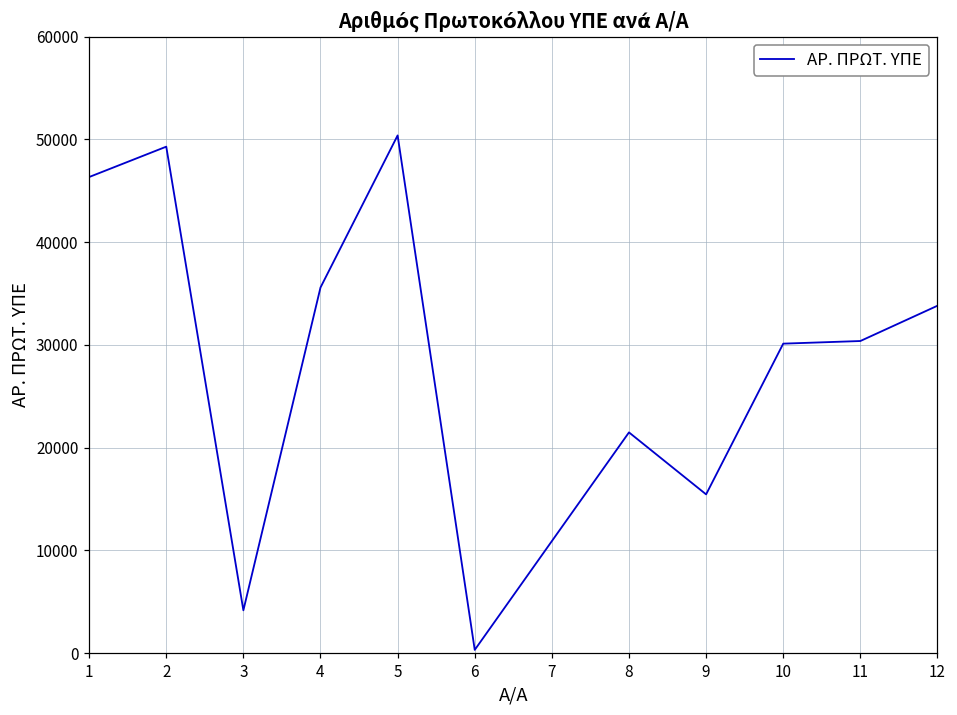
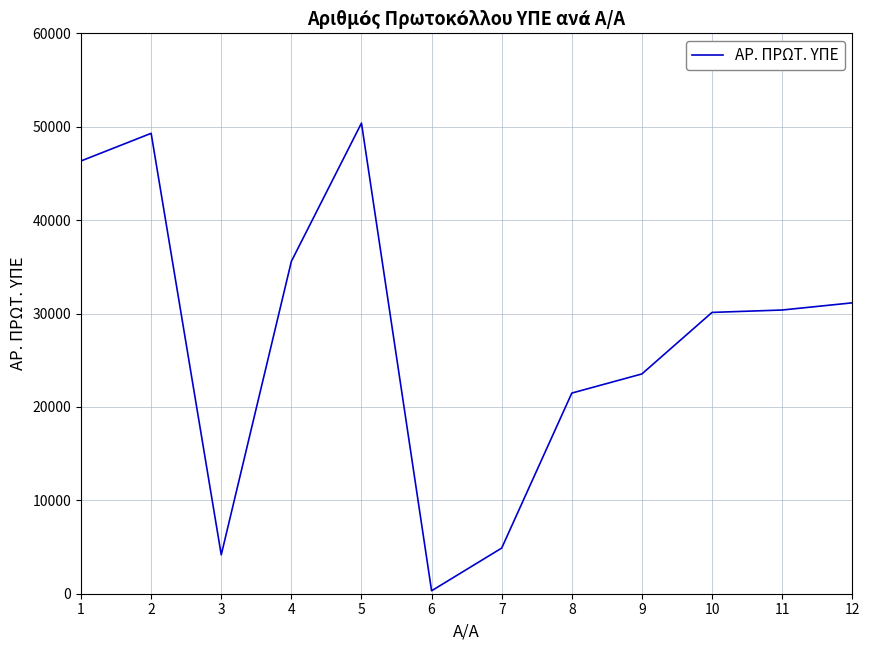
7: 11000 -> 5000
9: 15000 -> 24000
12: 34000 -> 31000
